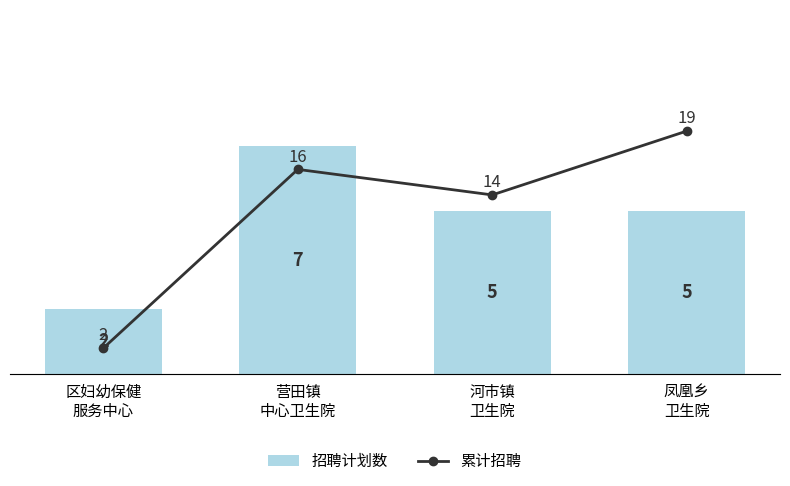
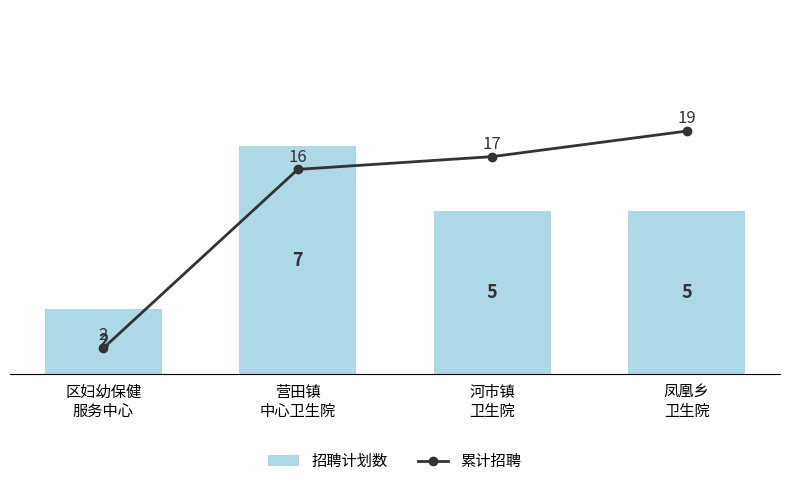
累计招聘, 河市镇 卫生院: 14 -> 17
